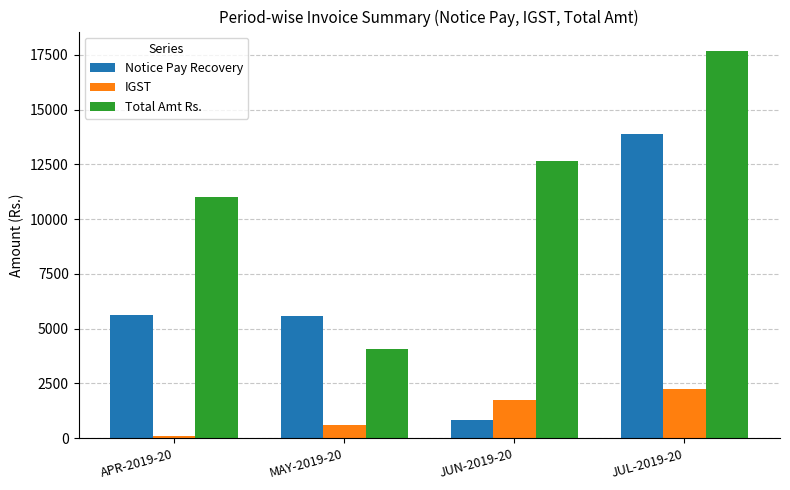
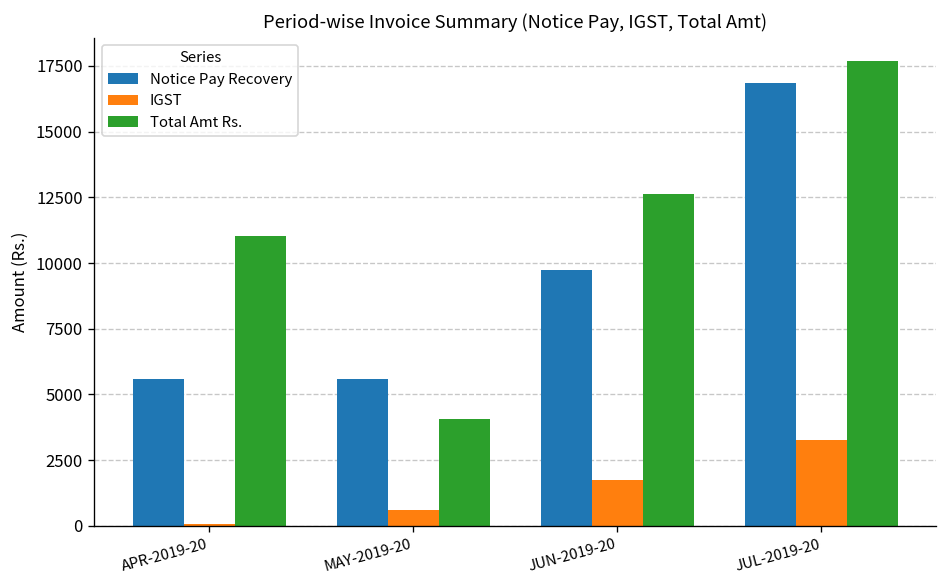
Notice Pay Recovery, JUN-2019-20: 800 -> 9700
Notice Pay Recovery, JUL-2019-20: 13900 -> 16800
IGST, JUL-2019-20: 2300 -> 3300
